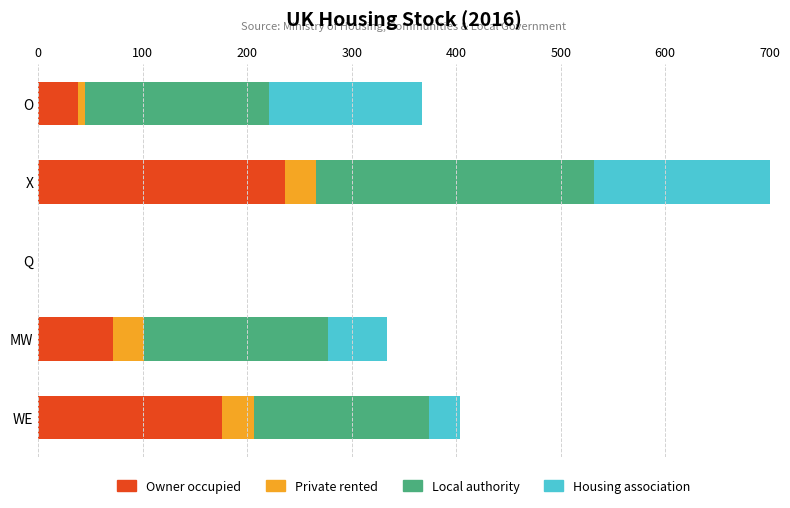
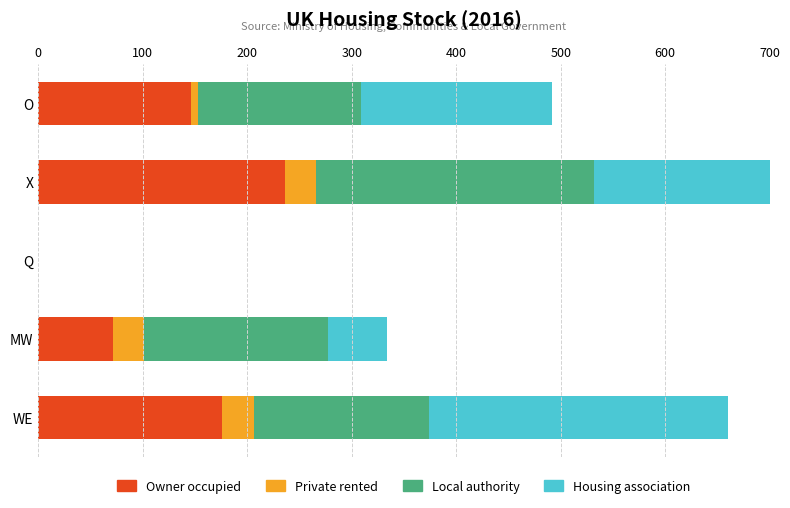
Owner occupied, O: 38 -> 146
Local authority, O: 176 -> 156
Housing association, O: 146 -> 183
Housing association, WE: 30 -> 286
